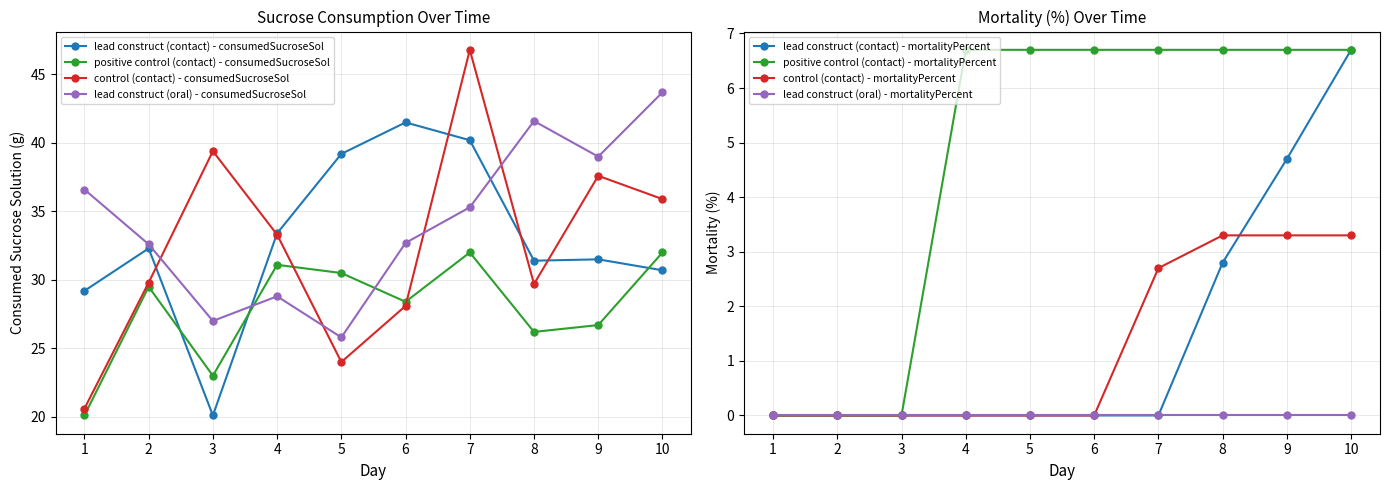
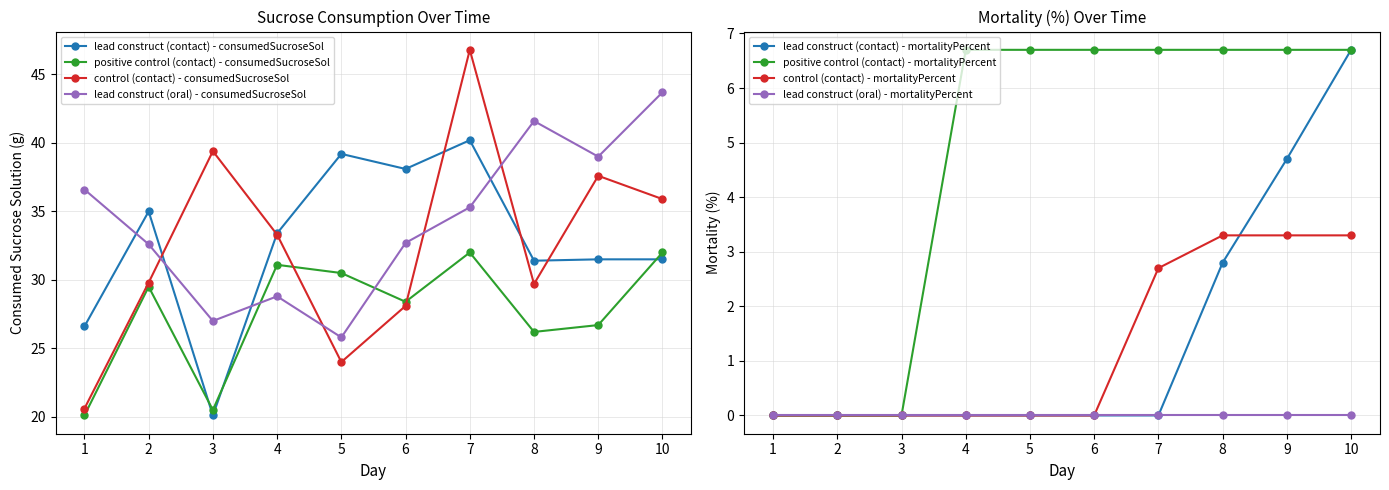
Sucrose Consumption Over Time, lead construct (contact) - consumedSucroseSol, 1: 29.2 -> 26.6
Sucrose Consumption Over Time, lead construct (contact) - consumedSucroseSol, 2: 32.3 -> 35.0
Sucrose Consumption Over Time, positive control (contact) - consumedSucroseSol, 3: 23.0 -> 20.5
Sucrose Consumption Over Time, lead construct (contact) - consumedSucroseSol, 6: 41.5 -> 38.1
Sucrose Consumption Over Time, lead construct (contact) - consumedSucroseSol, 10: 30.7 -> 31.5
